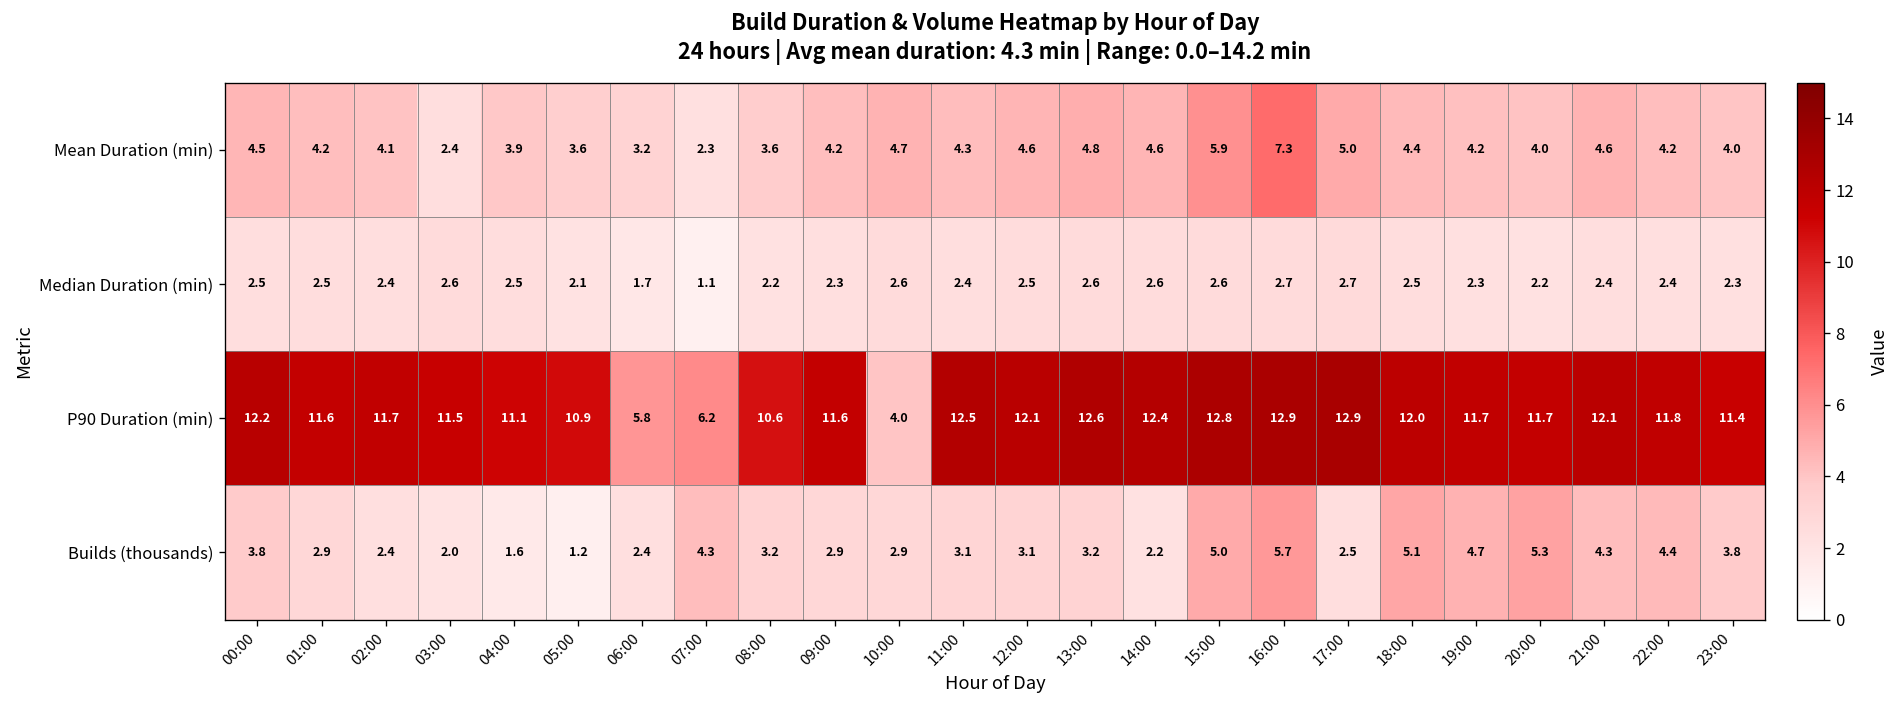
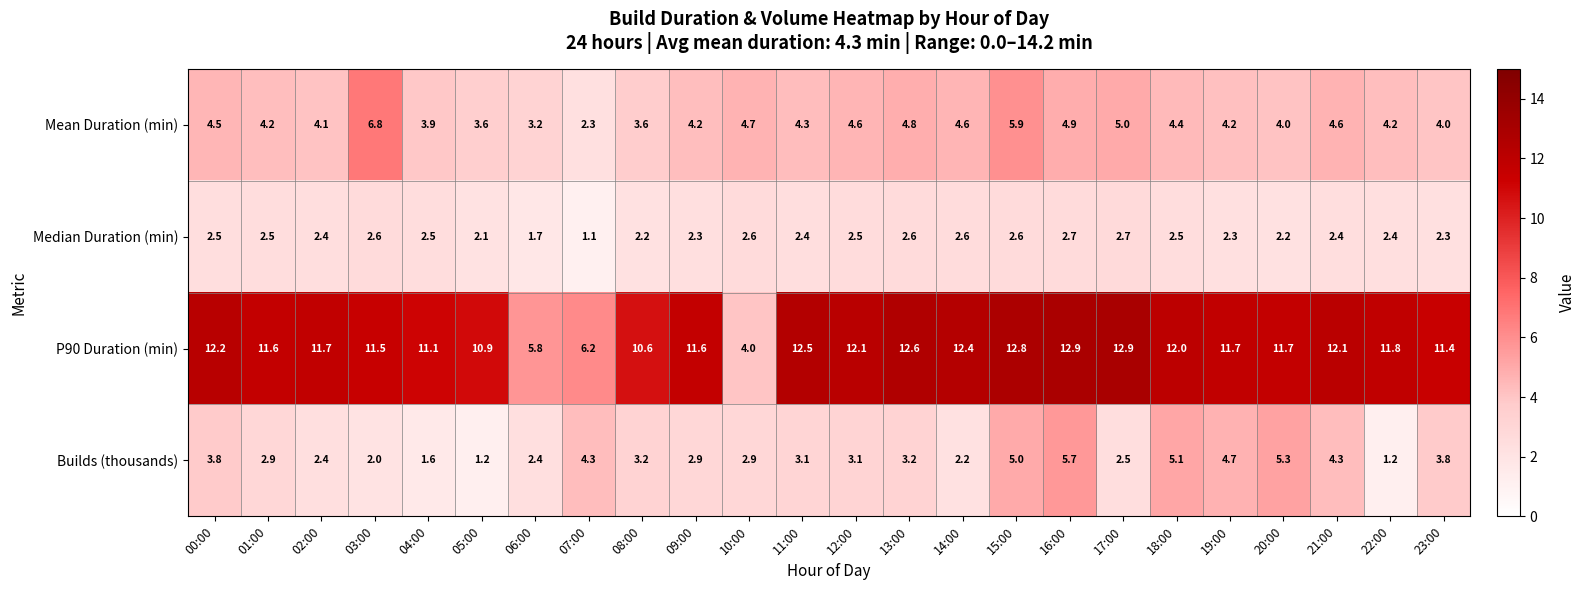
Mean Duration (min), 03:00: 2.4 -> 6.8
Mean Duration (min), 16:00: 7.3 -> 4.9
Builds (thousands), 22:00: 4.4 -> 1.2
